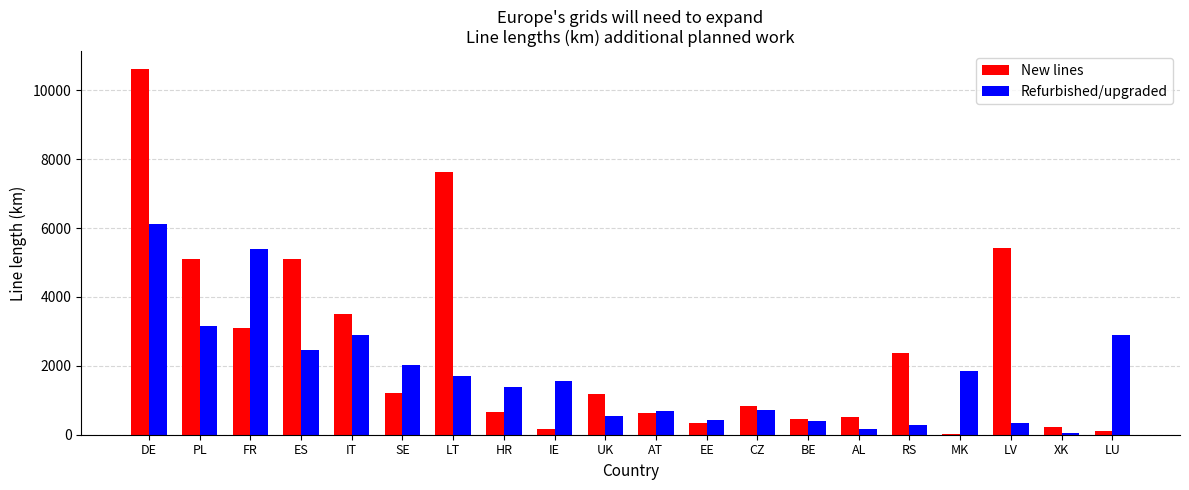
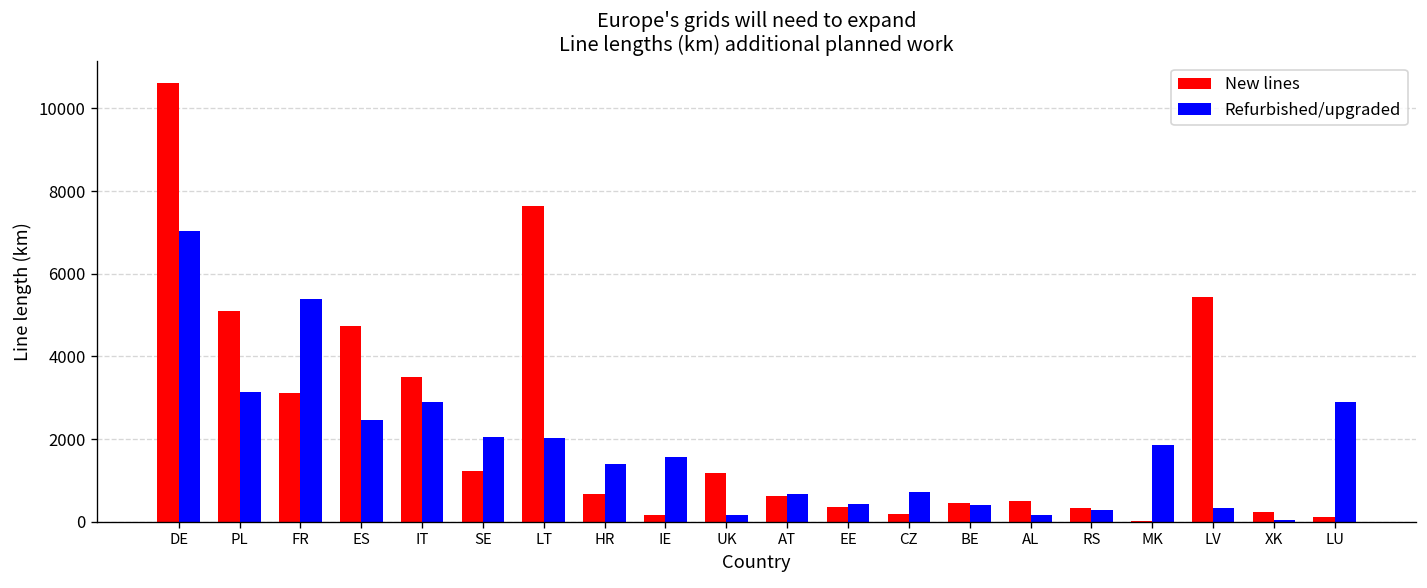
Refurbished/upgraded, DE: 6100 -> 7000
New lines, ES: 5100 -> 4700
Refurbished/upgraded, LT: 1700 -> 2000
Refurbished/upgraded, UK: 600 -> 200
New lines, CZ: 800 -> 200
New lines, RS: 2400 -> 300
